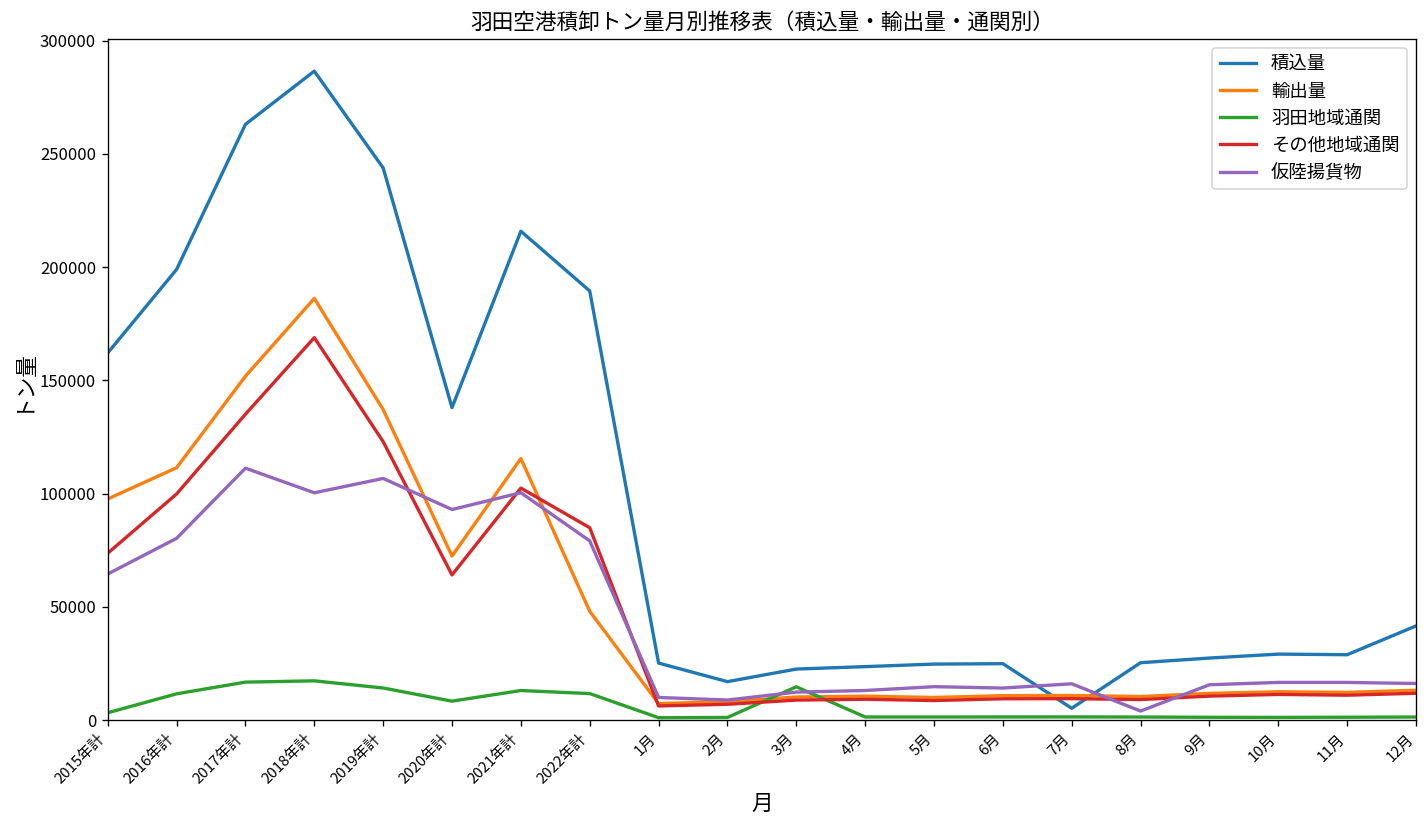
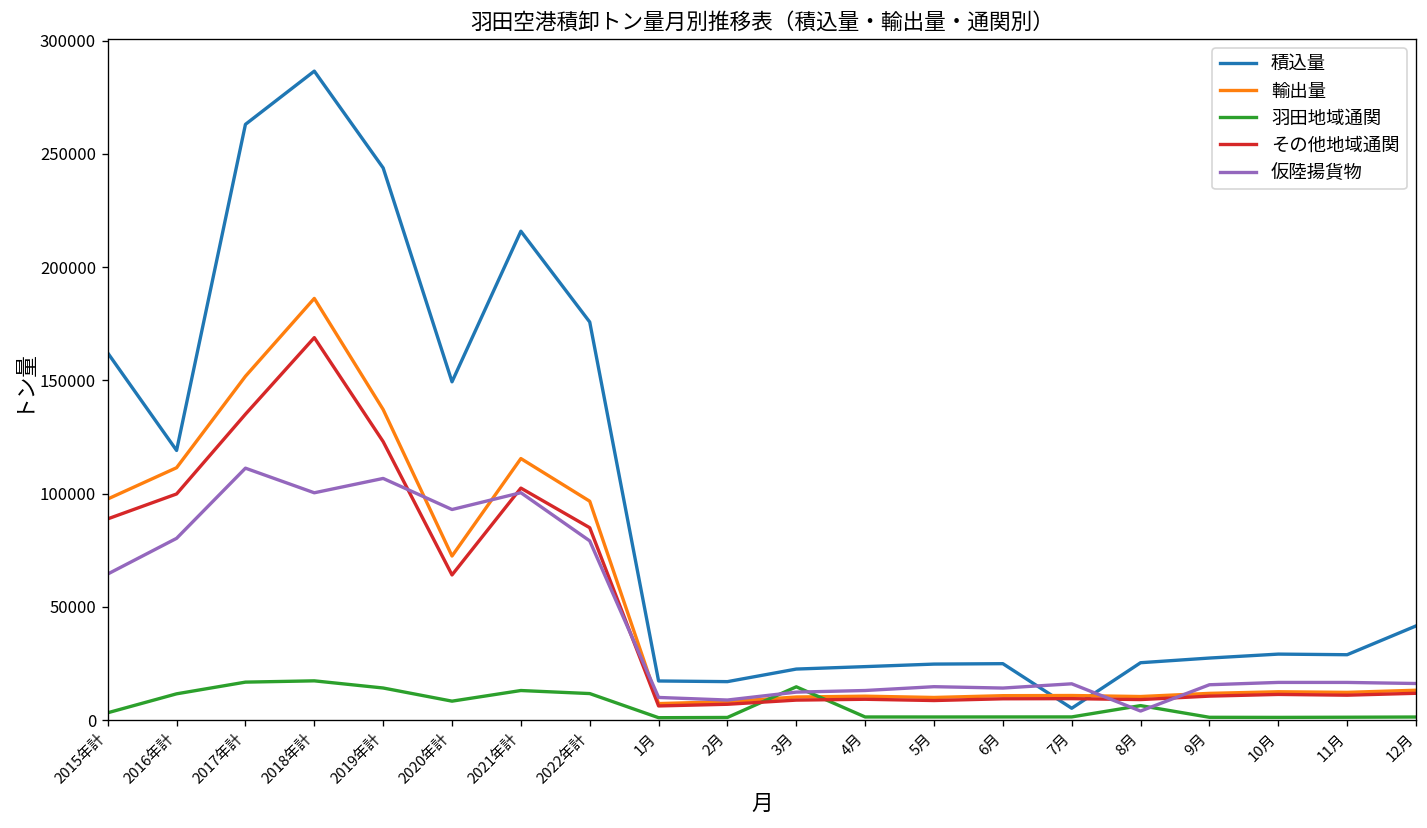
その他地域通関, 2015年計: 74000 -> 89000
積込量, 2016年計: 199000 -> 119000
積込量, 2020年計: 138000 -> 149000
積込量, 2022年計: 189000 -> 176000
輸出量, 2022年計: 48000 -> 97000
積込量, 1月: 25000 -> 17000
羽田地域通関, 8月: 1000 -> 6000
